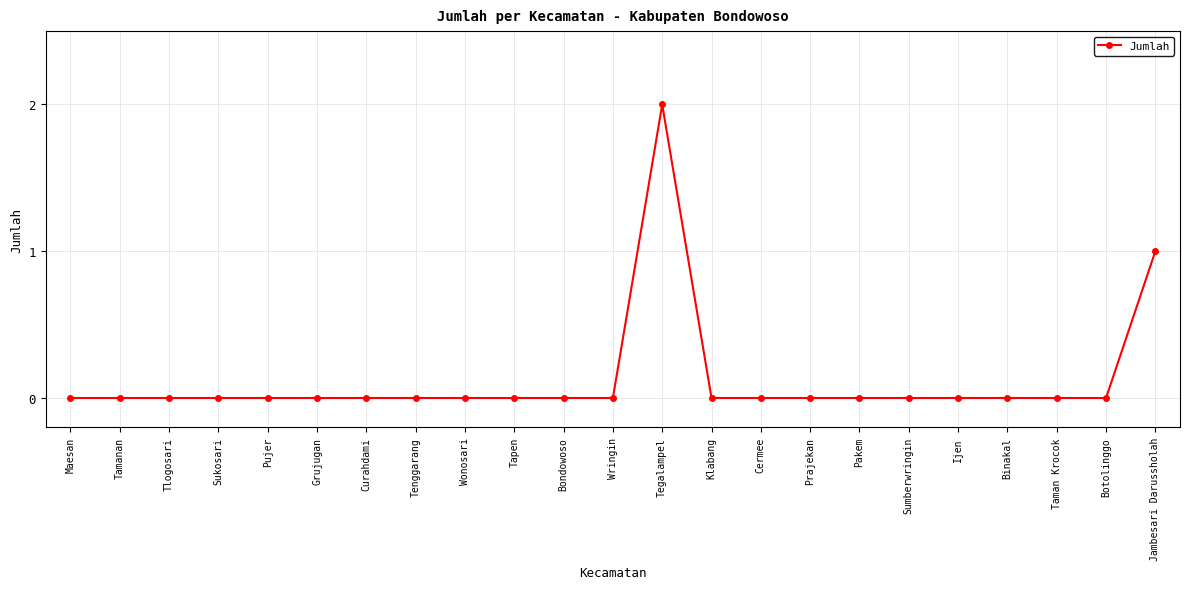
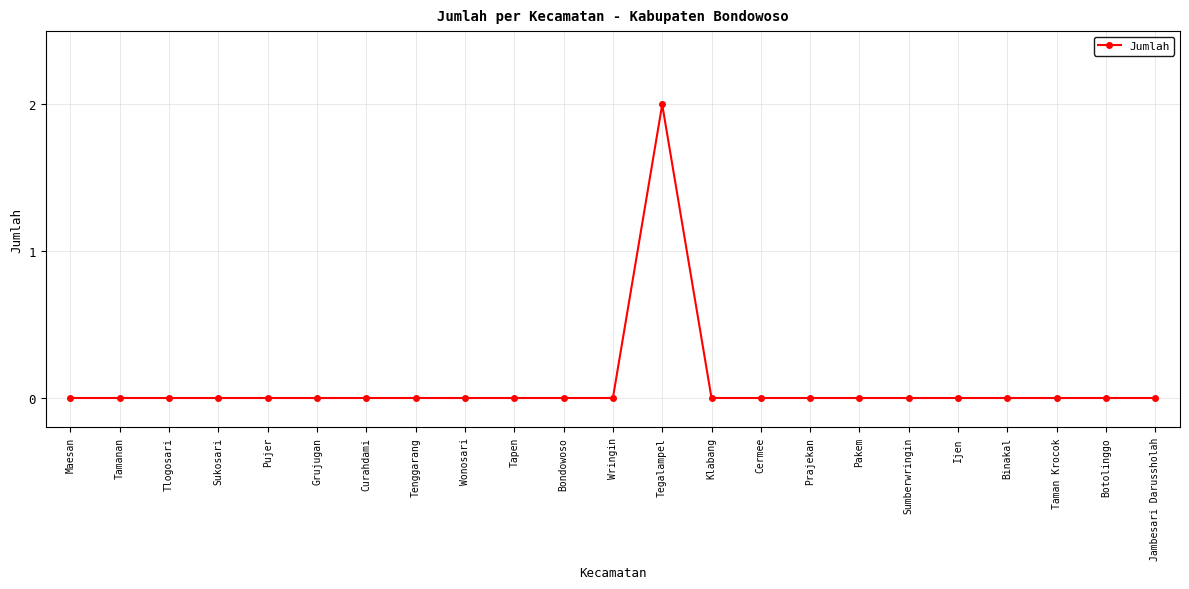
Jambesari Darussholah: 1 -> 0
